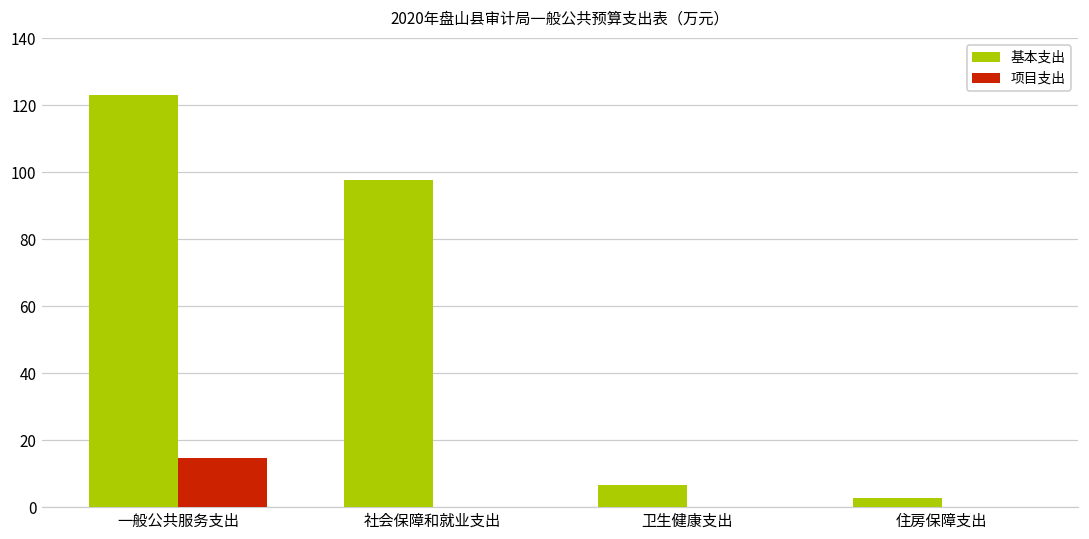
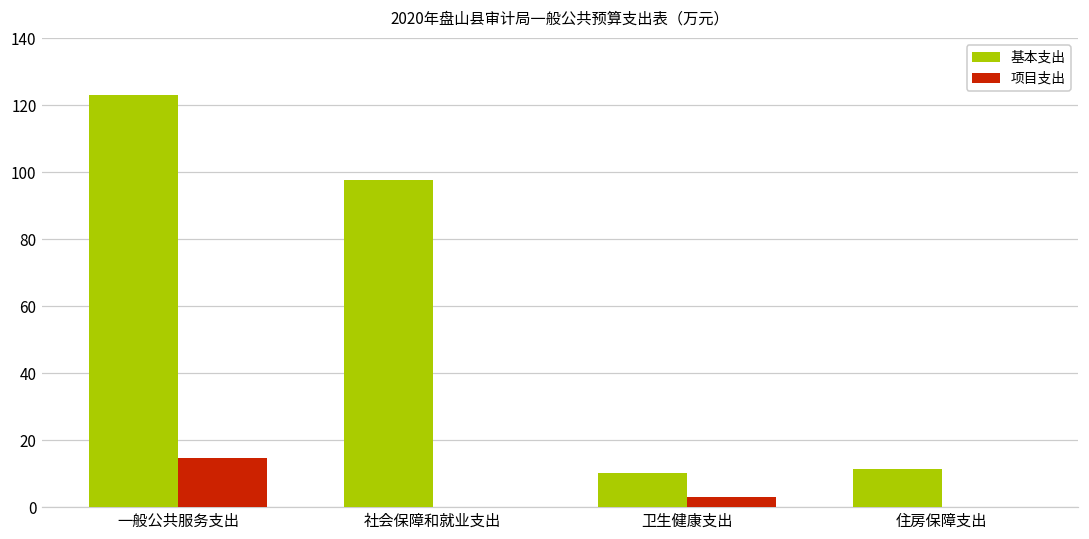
基本支出, 卫生健康支出: 7 -> 10
项目支出, 卫生健康支出: 0 -> 3
基本支出, 住房保障支出: 3 -> 11
